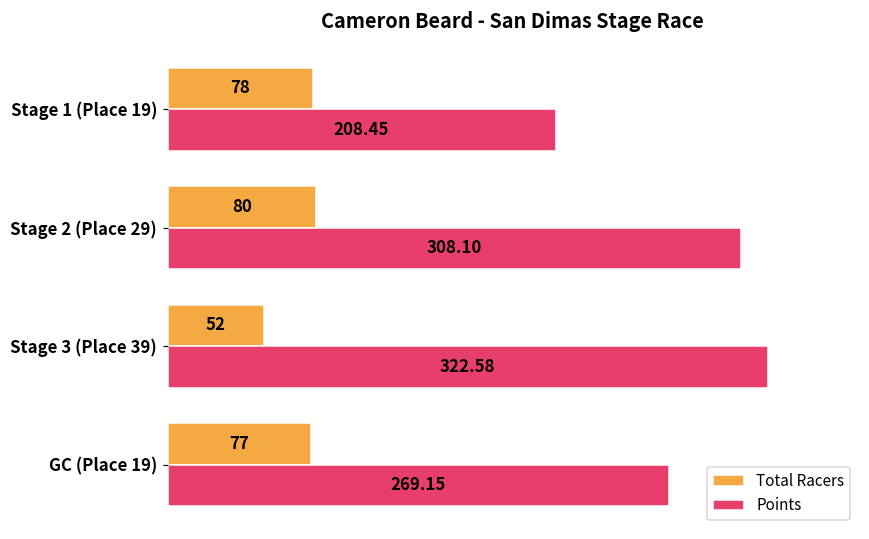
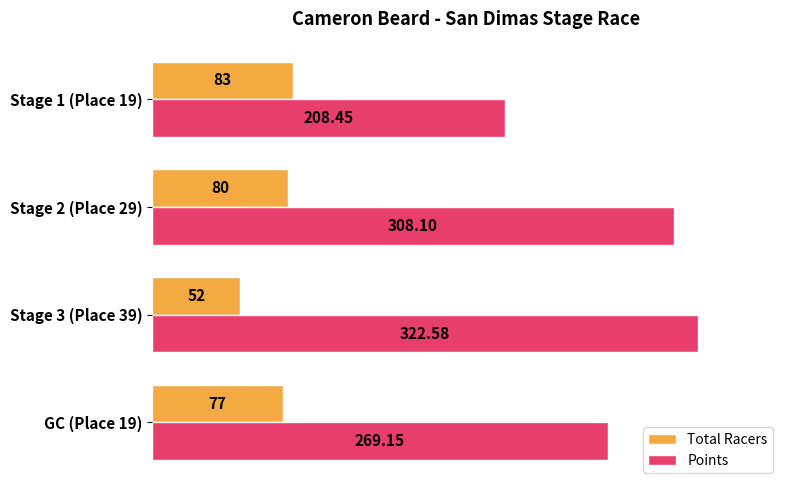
Total Racers, Stage 1 (Place 19): 78 -> 83
